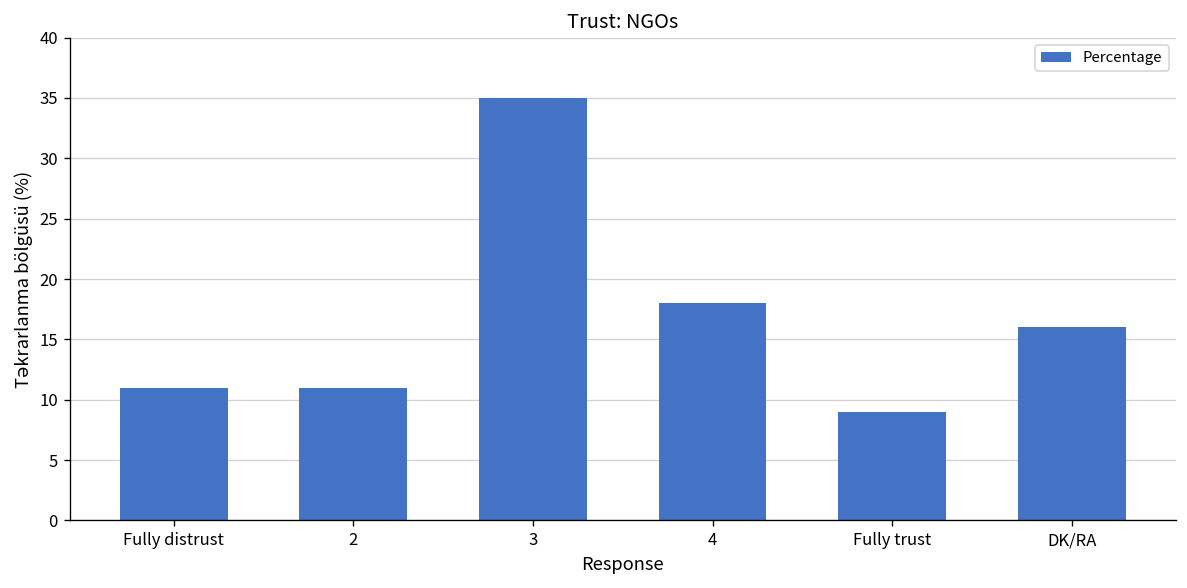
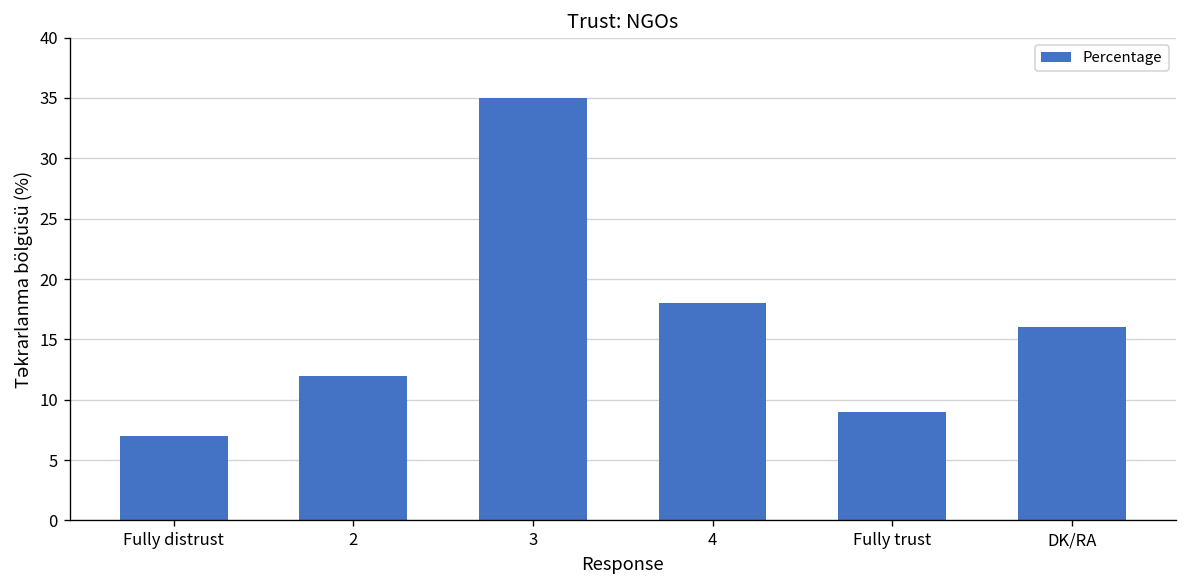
Fully distrust: 11 -> 7
2: 11 -> 12
